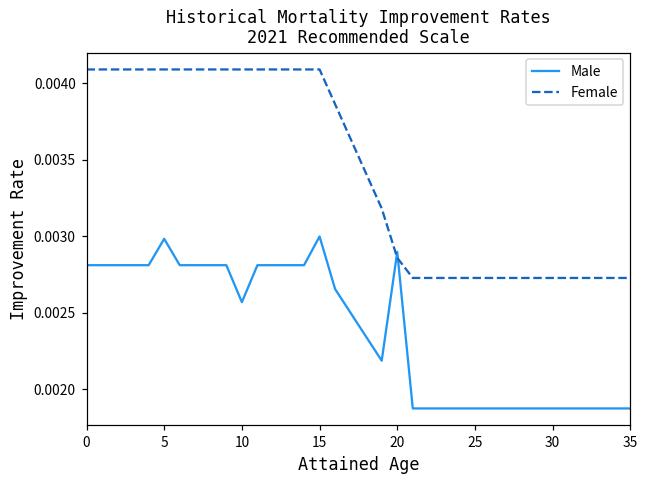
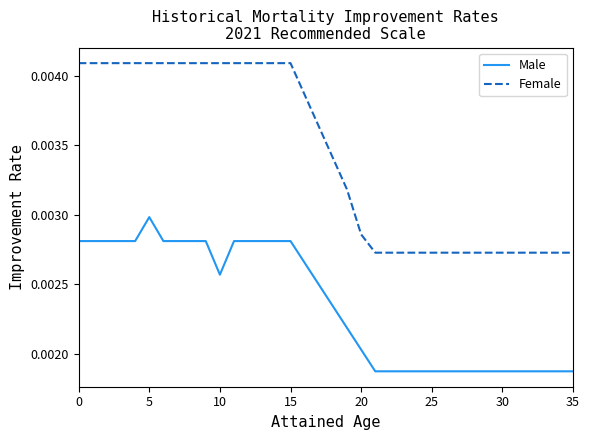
Male, 15: 0.00300 -> 0.00281
Male, 20: 0.00290 -> 0.00203
